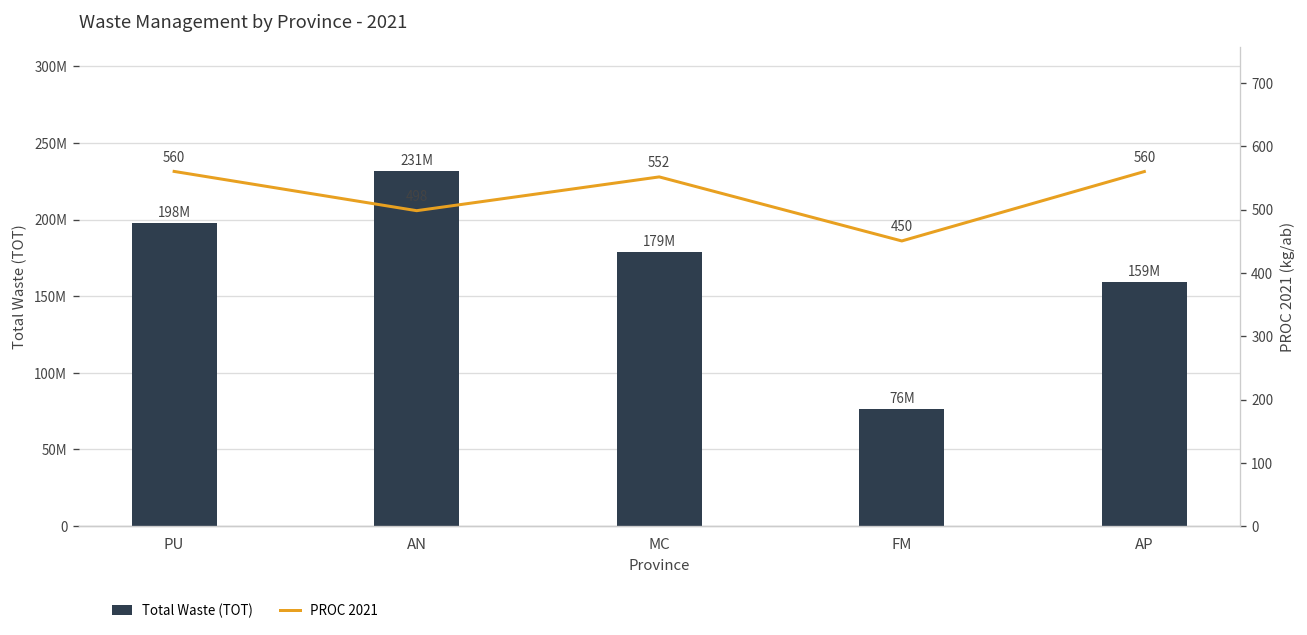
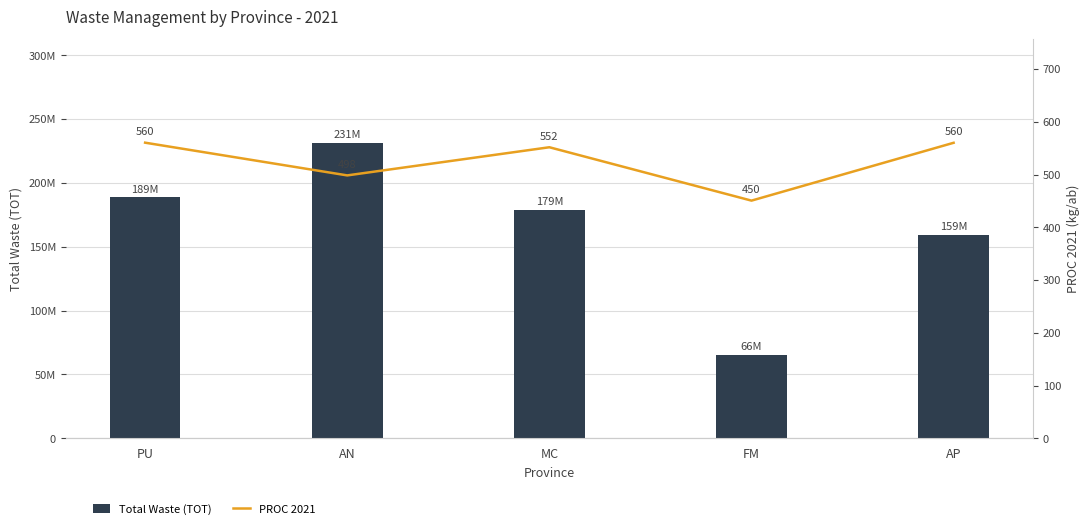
Total Waste (TOT), PU: 198M -> 189M
Total Waste (TOT), FM: 76M -> 66M
